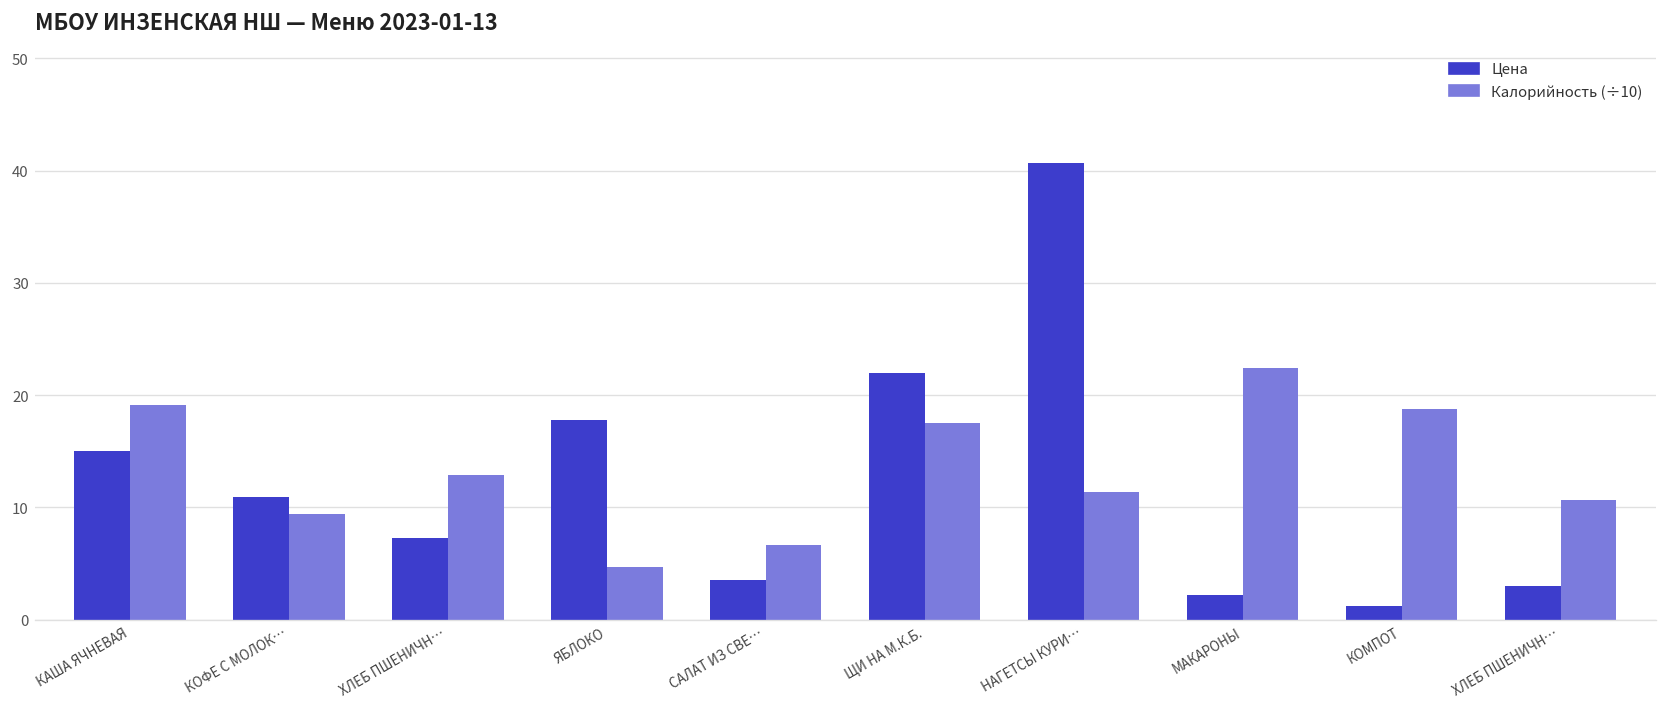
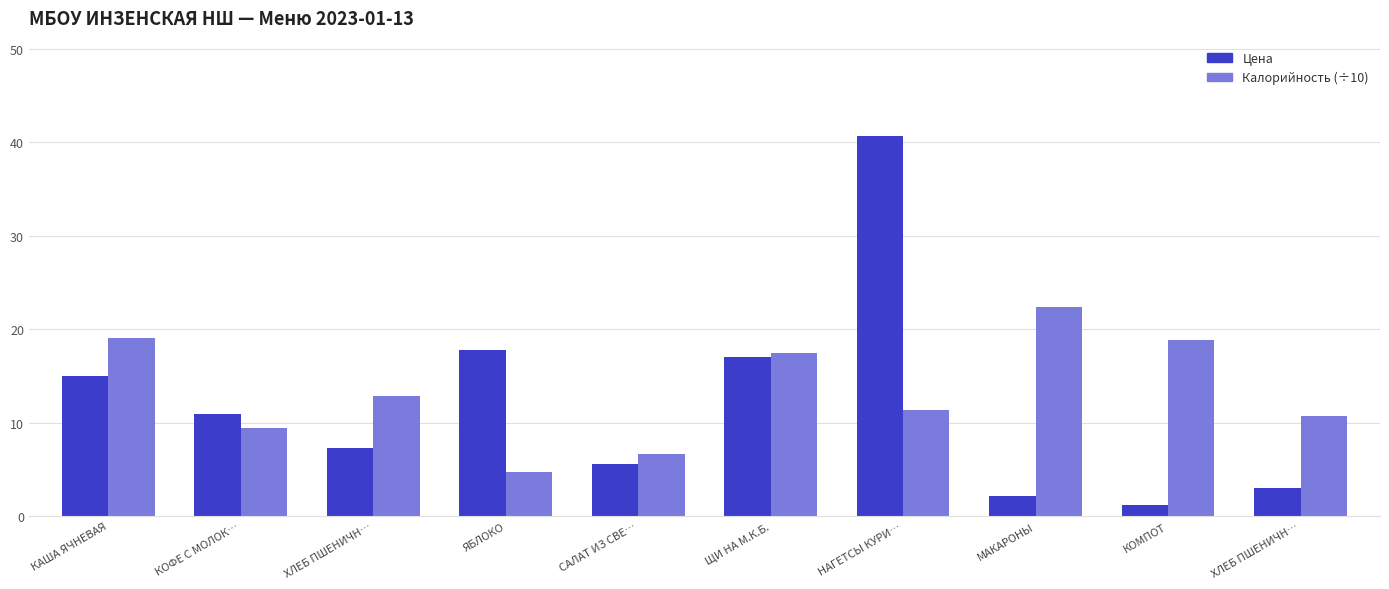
Цена, САЛАТ ИЗ СВЕ…: 4 -> 6
Цена, ЩИ НА М.К.Б.: 22 -> 17
